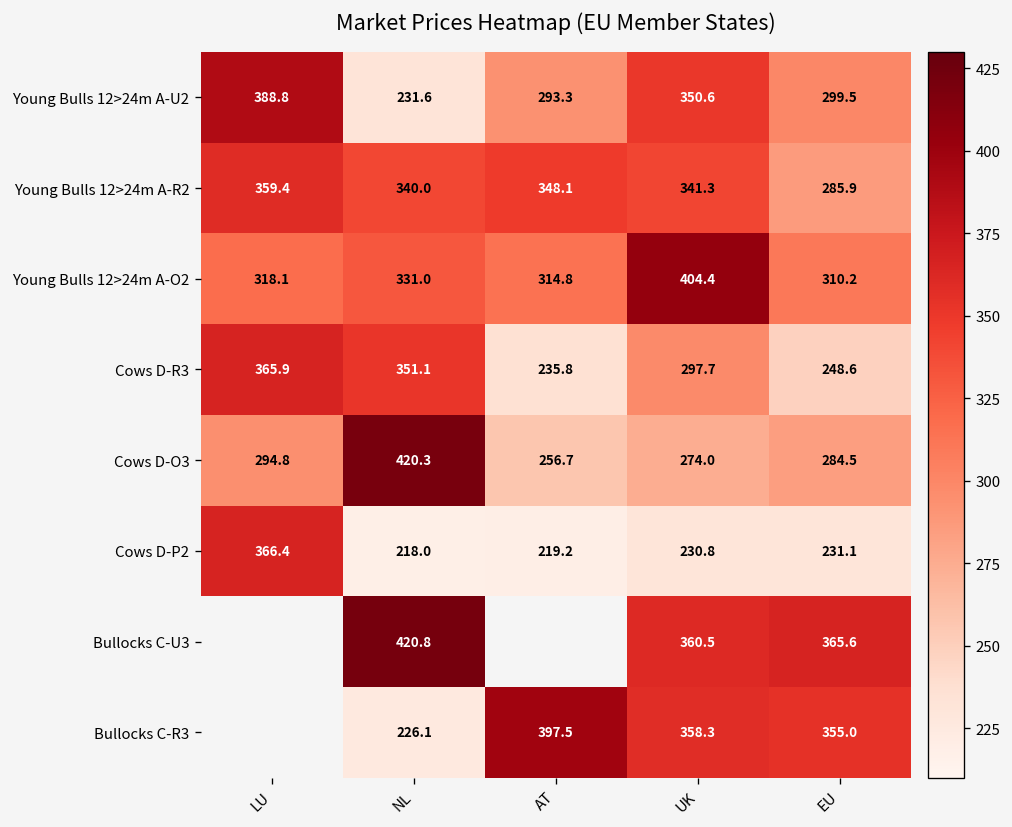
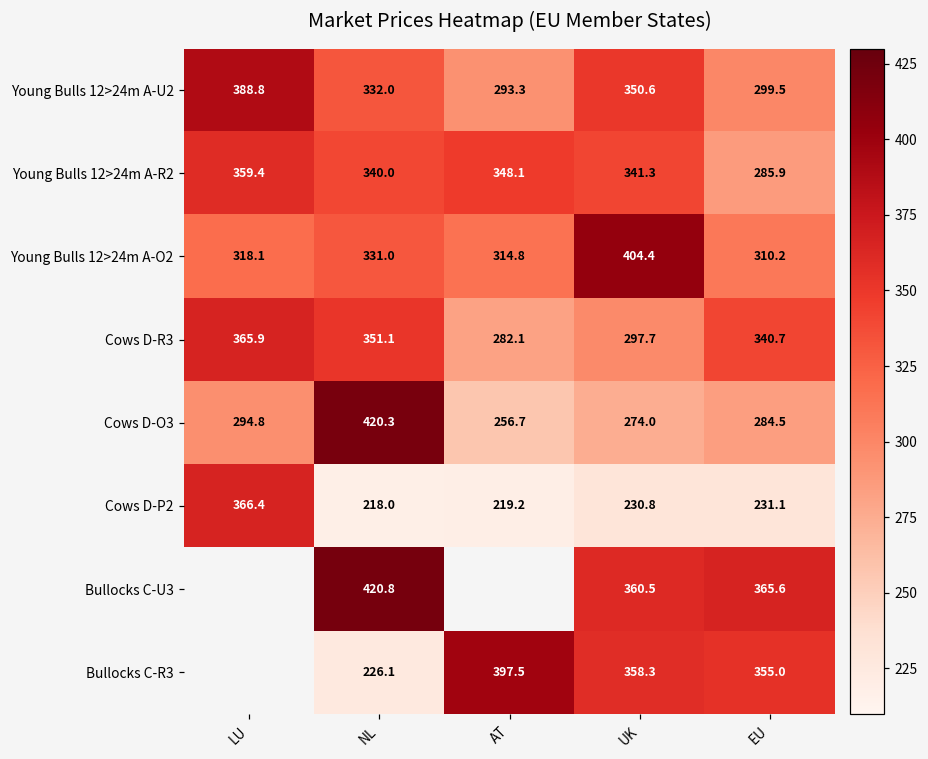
Young Bulls 12>24m A-U2, NL: 231.6 -> 332.0
Cows D-R3, AT: 235.8 -> 282.1
Cows D-R3, EU: 248.6 -> 340.7
